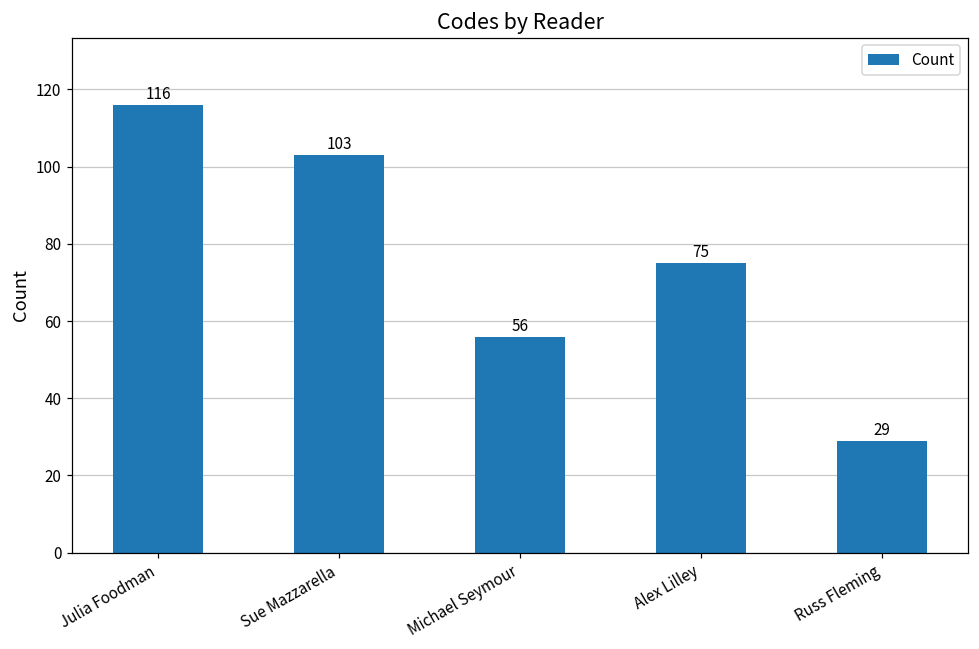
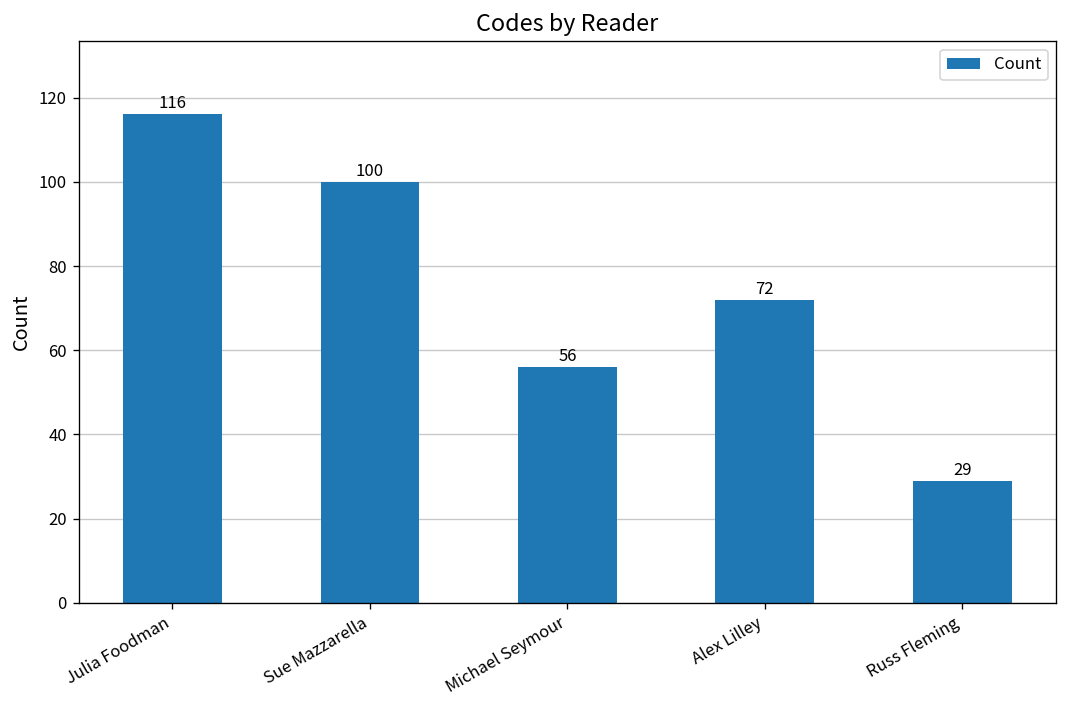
Sue Mazzarella: 103 -> 100
Alex Lilley: 75 -> 72
